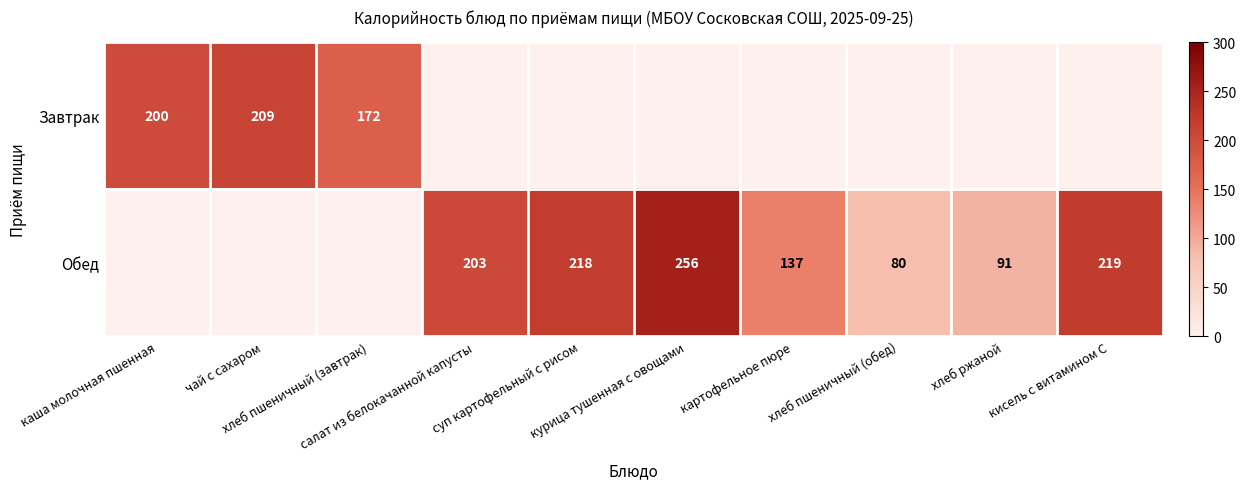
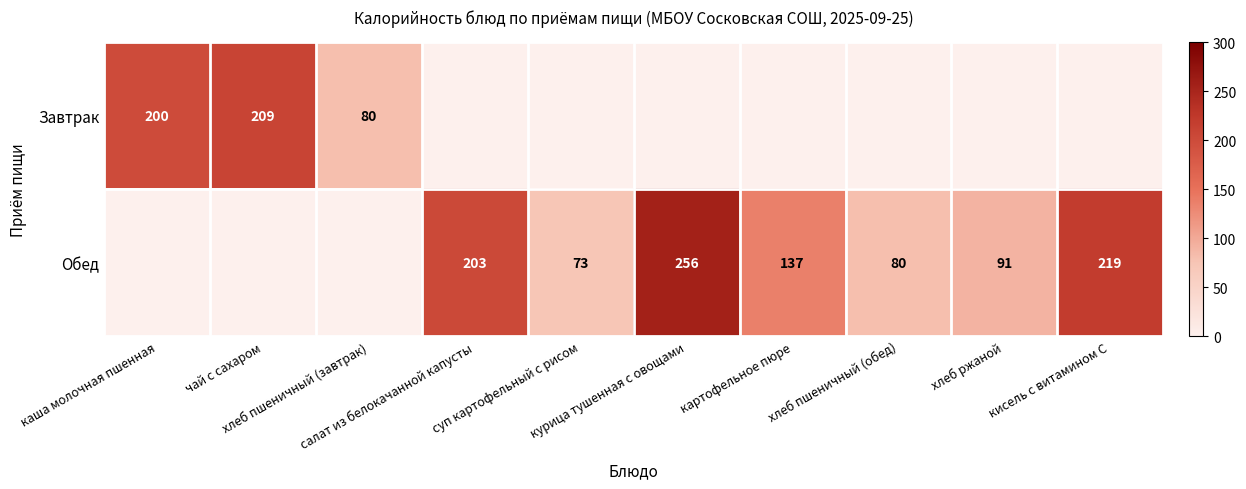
Завтрак, хлеб пшеничный (завтрак): 172 -> 80
Обед, суп картофельный с рисом: 218 -> 73
